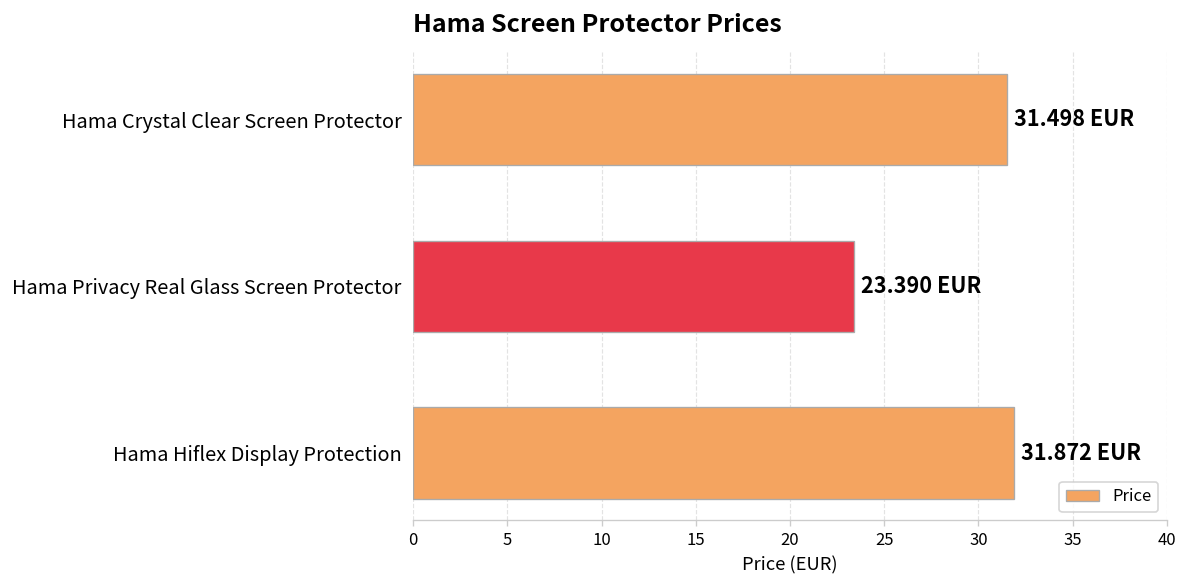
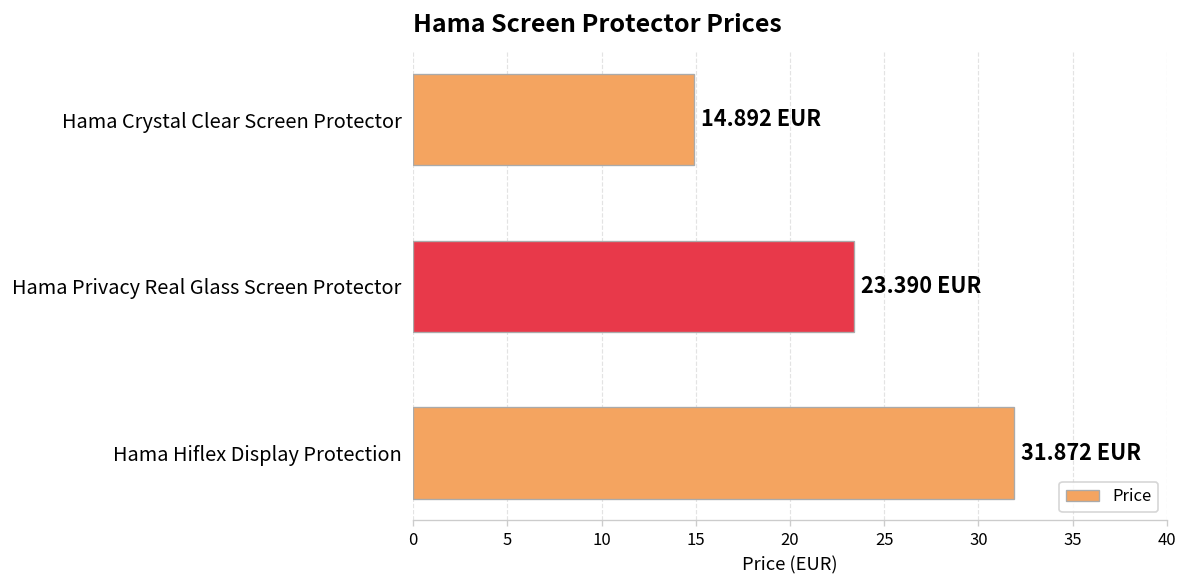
Hama Crystal Clear Screen Protector: 31.498 -> 14.892
